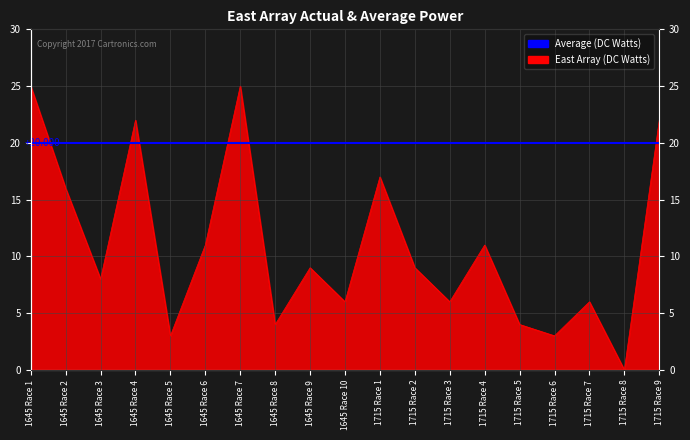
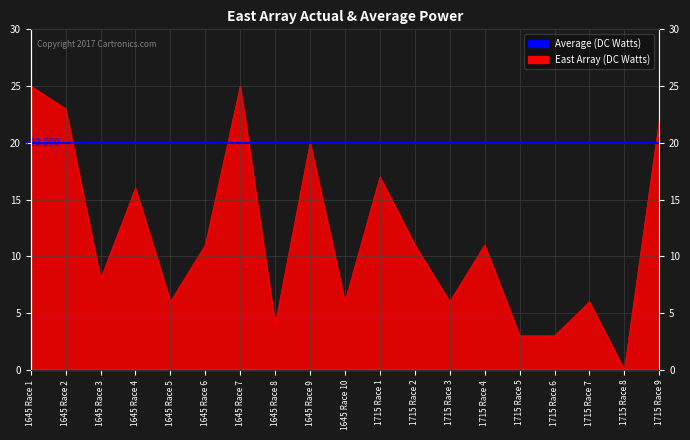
1645 Race 2: 16 -> 23
1645 Race 4: 22 -> 16
1645 Race 5: 3 -> 6
1645 Race 9: 9 -> 20
1715 Race 2: 9 -> 11
1715 Race 5: 4 -> 3
